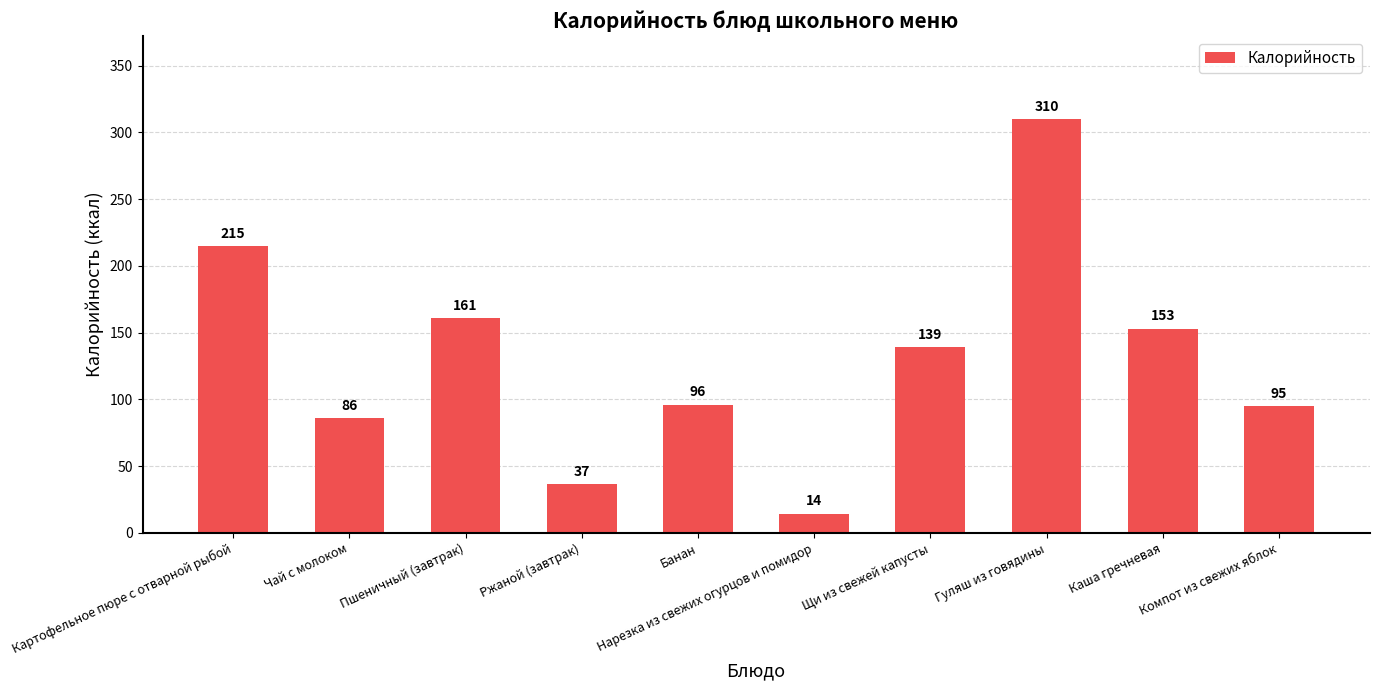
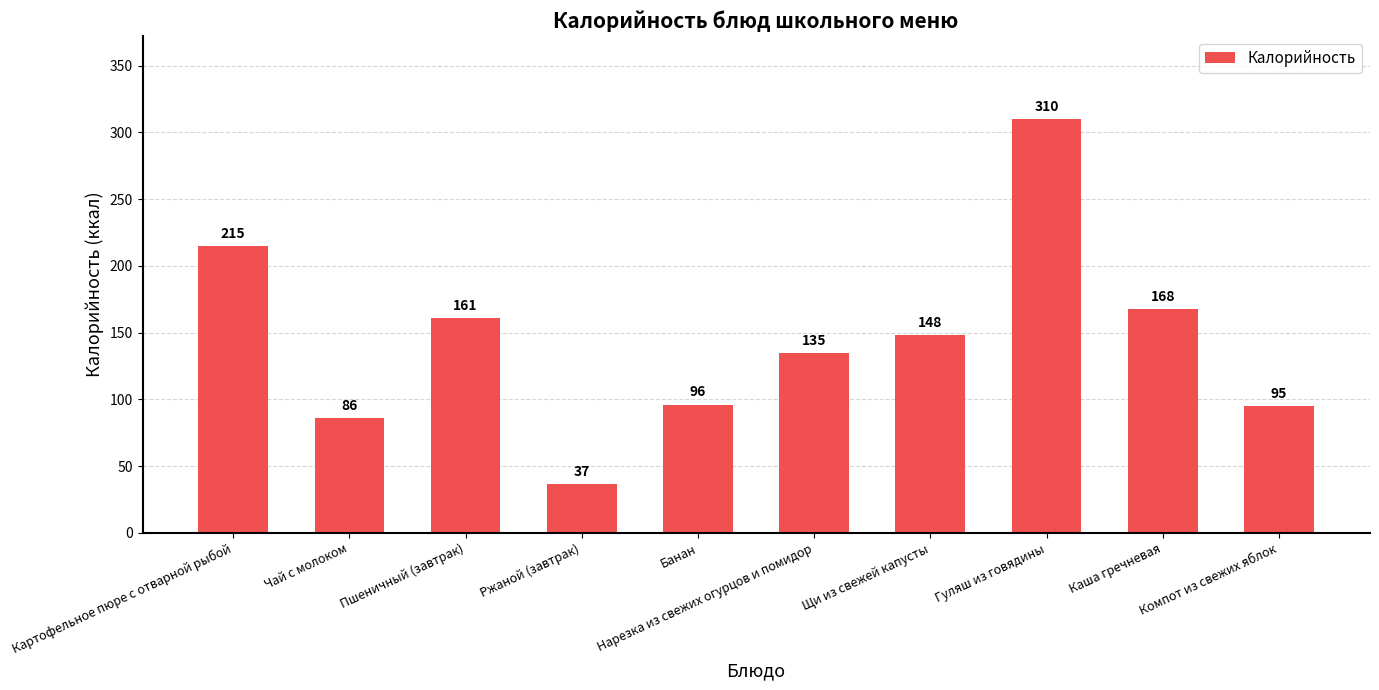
Нарезка из свежих огурцов и помидор: 14 -> 135
Щи из свежей капусты: 139 -> 148
Каша гречневая: 153 -> 168
